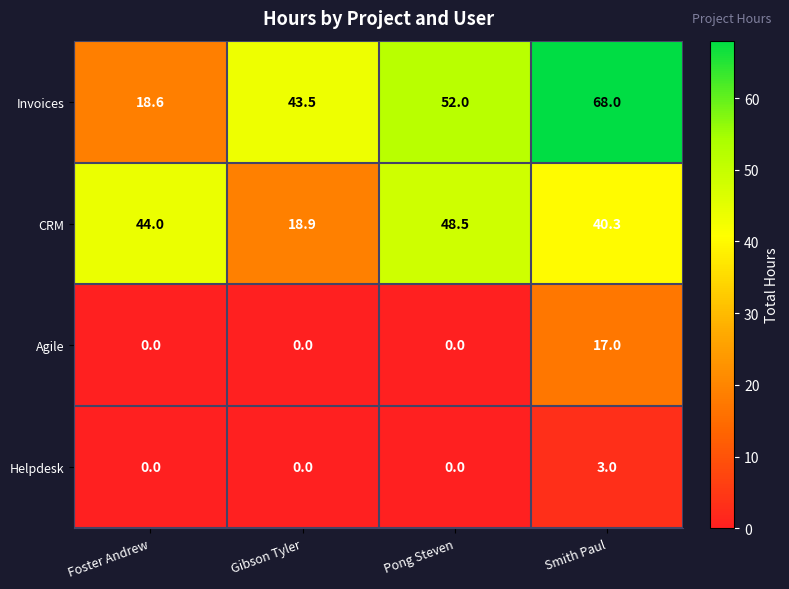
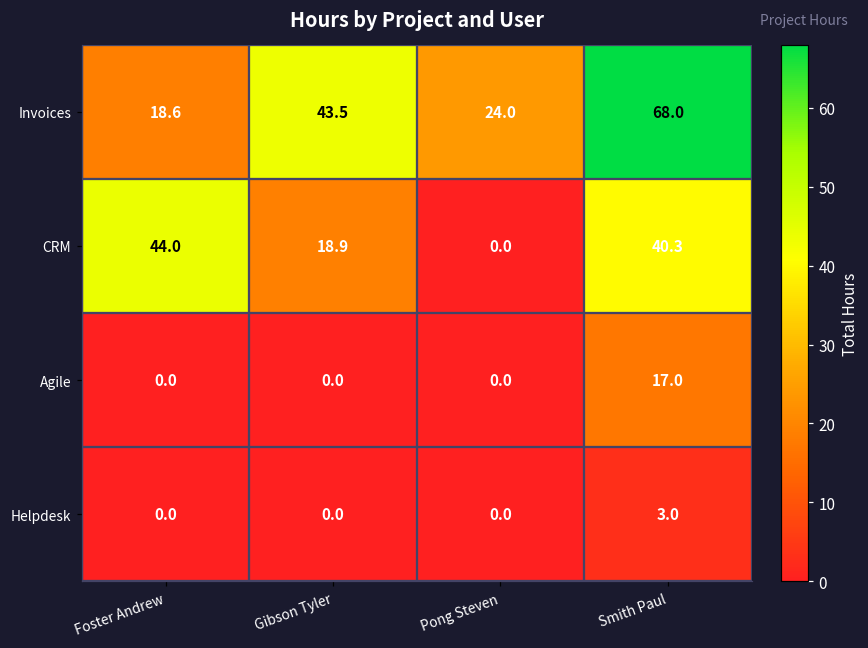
Invoices, Pong Steven: 52.0 -> 24.0
CRM, Pong Steven: 48.5 -> 0.0
